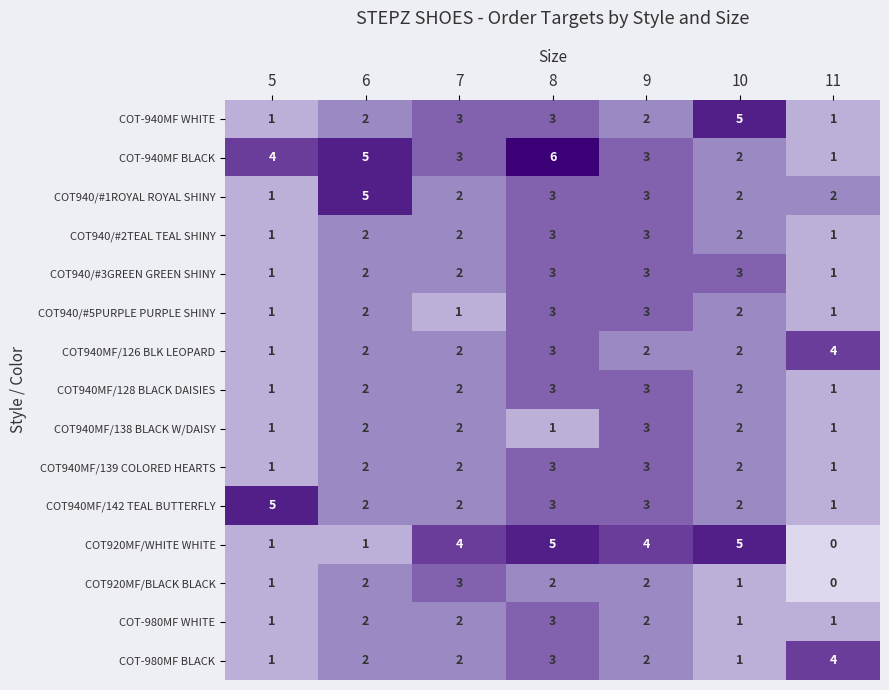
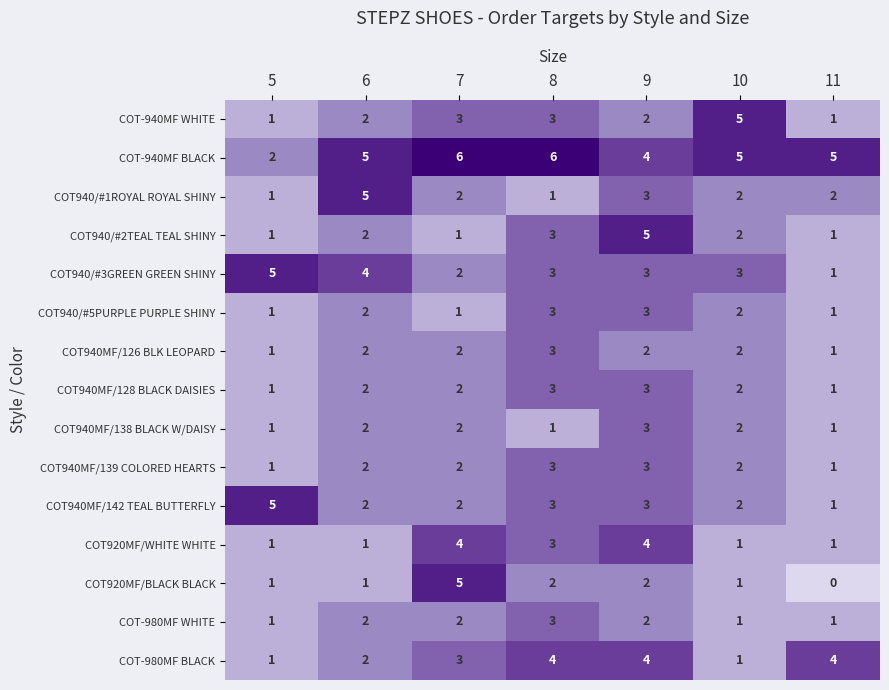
COT-940MF BLACK, 5: 4 -> 2
COT-940MF BLACK, 7: 3 -> 6
COT-940MF BLACK, 9: 3 -> 4
COT-940MF BLACK, 10: 2 -> 5
COT-940MF BLACK, 11: 1 -> 5
COT940/#1ROYAL ROYAL SHINY, 8: 3 -> 1
COT940/#2TEAL TEAL SHINY, 7: 2 -> 1
COT940/#2TEAL TEAL SHINY, 9: 3 -> 5
COT940/#3GREEN GREEN SHINY, 5: 1 -> 5
COT940/#3GREEN GREEN SHINY, 6: 2 -> 4
COT940MF/126 BLK LEOPARD, 11: 4 -> 1
COT920MF/WHITE WHITE, 8: 5 -> 3
COT920MF/WHITE WHITE, 10: 5 -> 1
COT920MF/WHITE WHITE, 11: 0 -> 1
COT920MF/BLACK BLACK, 6: 2 -> 1
COT920MF/BLACK BLACK, 7: 3 -> 5
COT-980MF BLACK, 7: 2 -> 3
COT-980MF BLACK, 8: 3 -> 4
COT-980MF BLACK, 9: 2 -> 4
